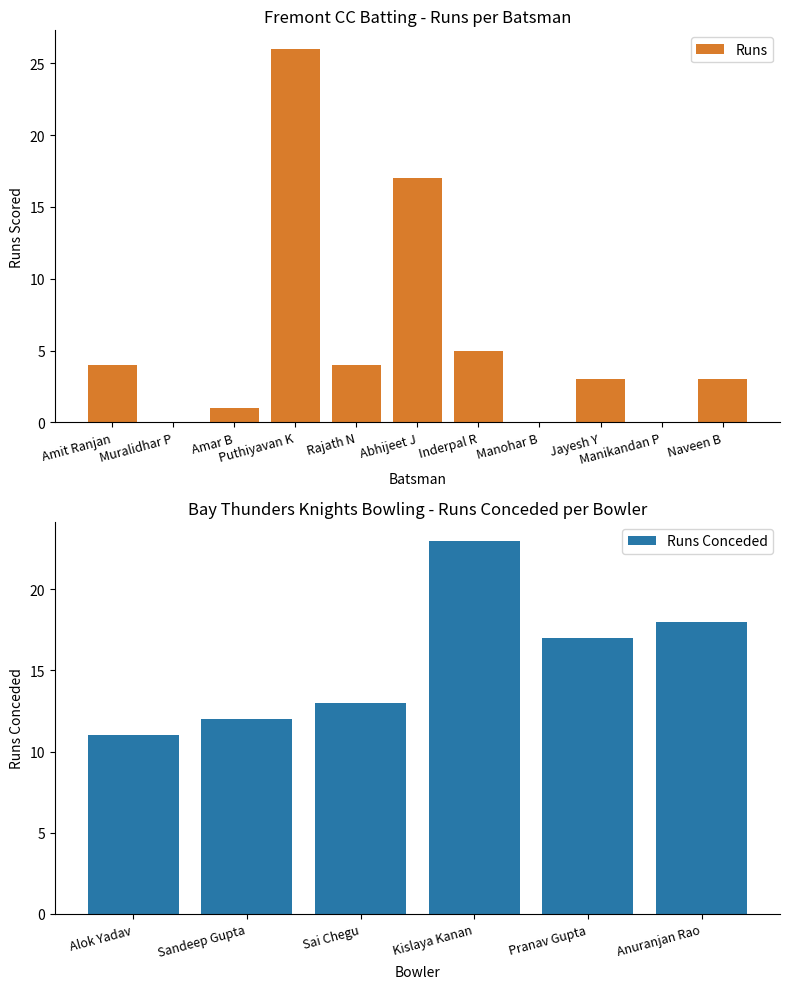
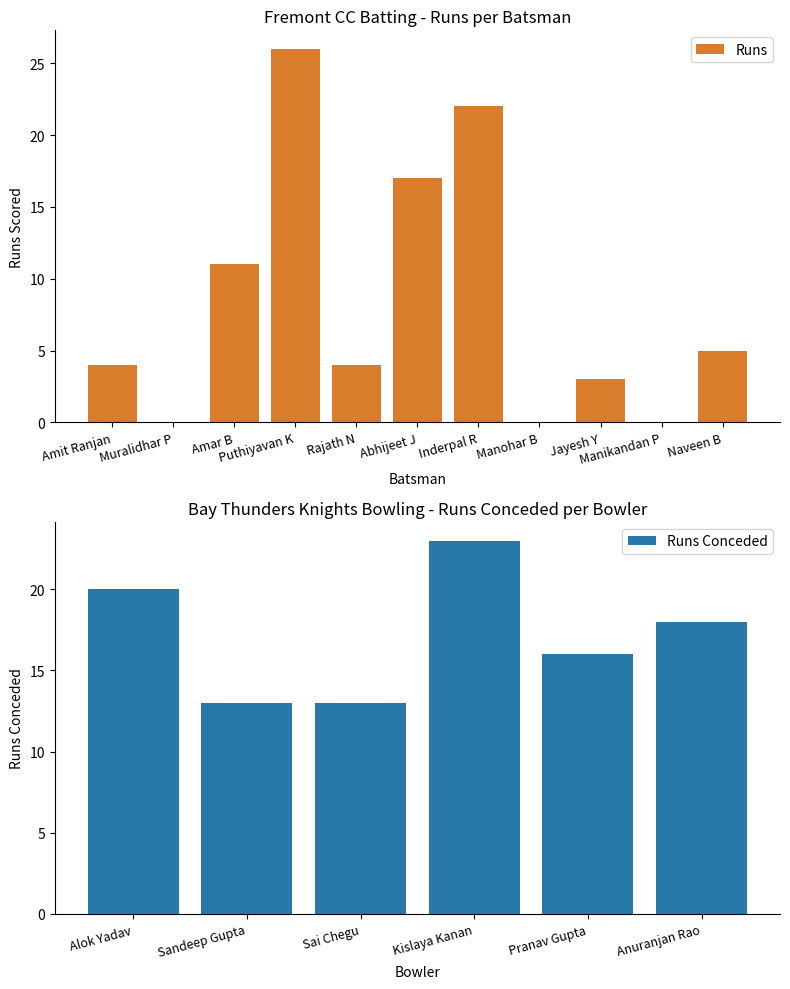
Fremont CC Batting - Runs per Batsman, Amar B: 1 -> 11
Fremont CC Batting - Runs per Batsman, Inderpal R: 5 -> 22
Fremont CC Batting - Runs per Batsman, Naveen B: 3 -> 5
Bay Thunders Knights Bowling - Runs Conceded per Bowler, Alok Yadav: 11 -> 20
Bay Thunders Knights Bowling - Runs Conceded per Bowler, Sandeep Gupta: 12 -> 13
Bay Thunders Knights Bowling - Runs Conceded per Bowler, Pranav Gupta: 17 -> 16
